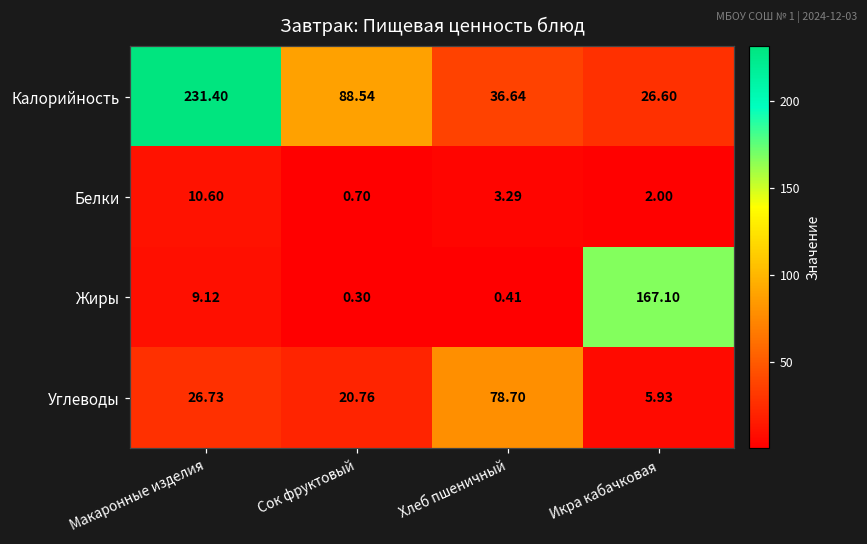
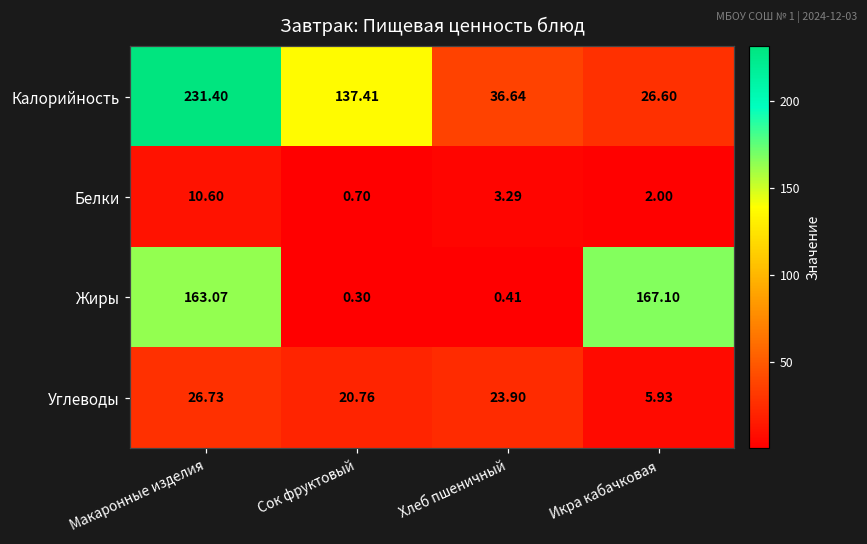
Калорийность, Сок фруктовый: 88.54 -> 137.41
Жиры, Макаронные изделия: 9.12 -> 163.07
Углеводы, Хлеб пшеничный: 78.70 -> 23.90
